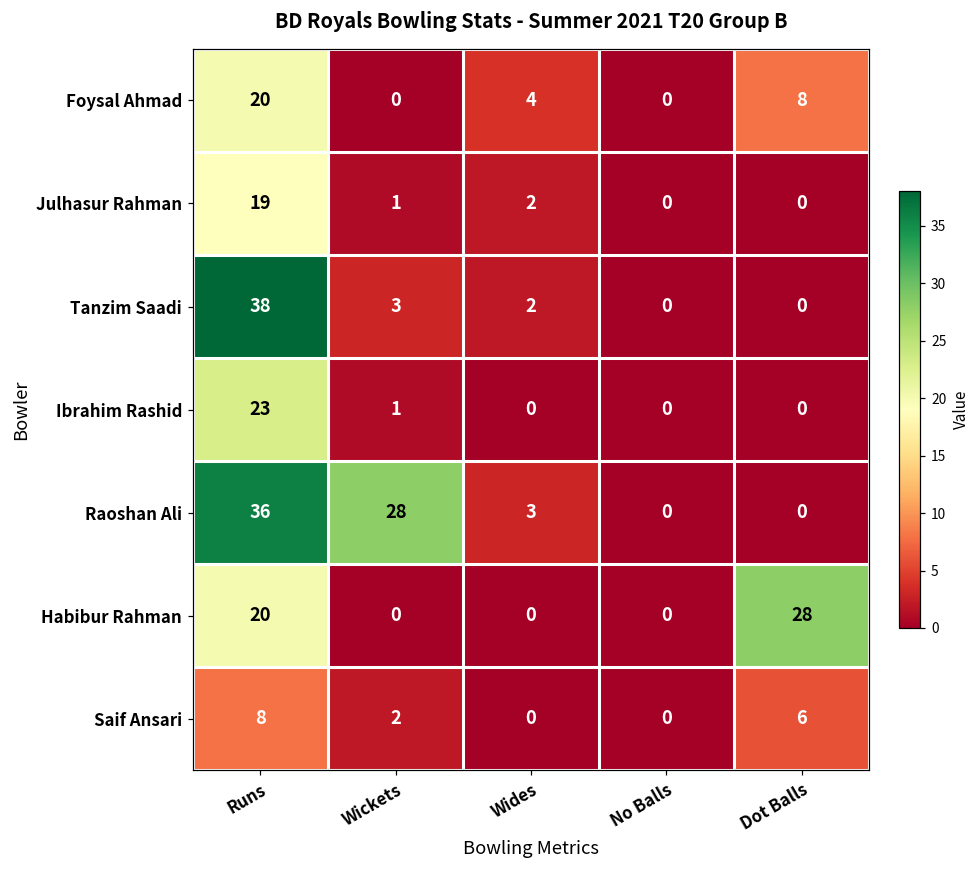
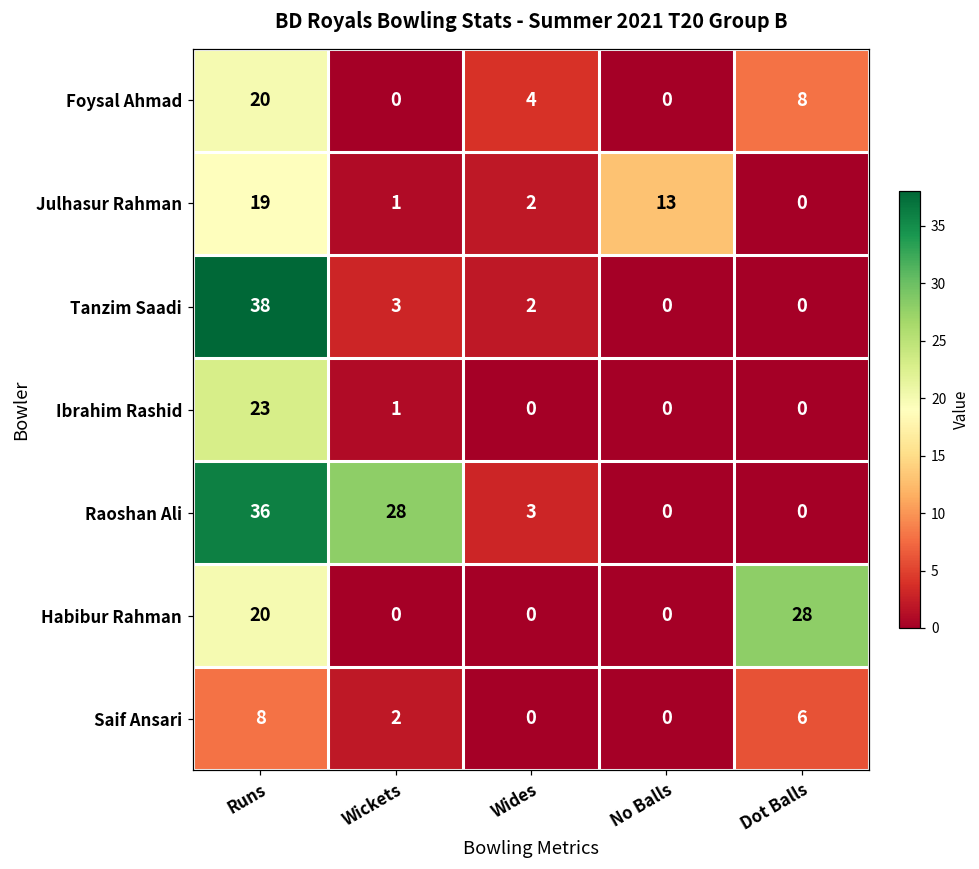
Julhasur Rahman, No Balls: 0 -> 13
